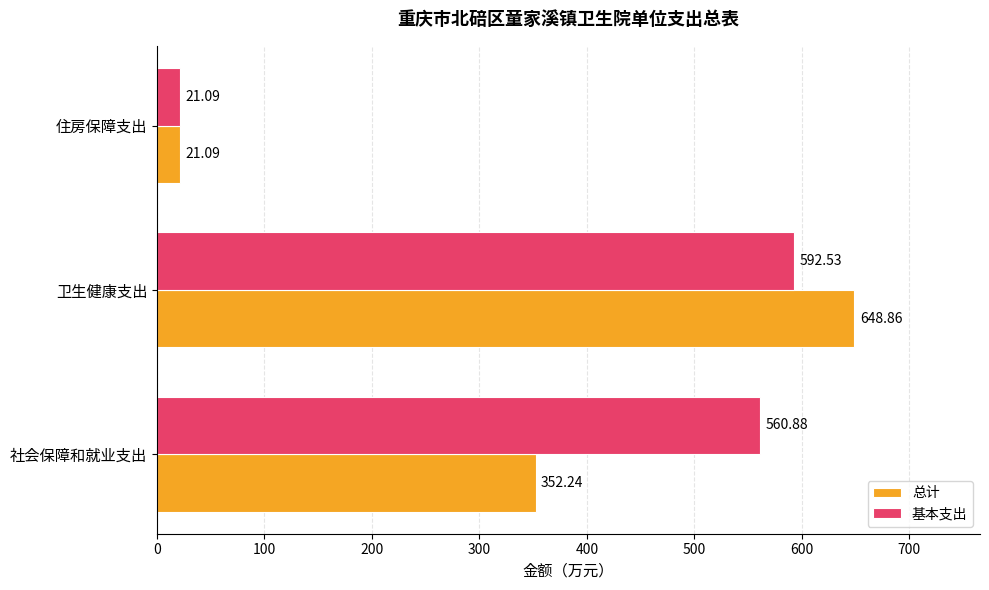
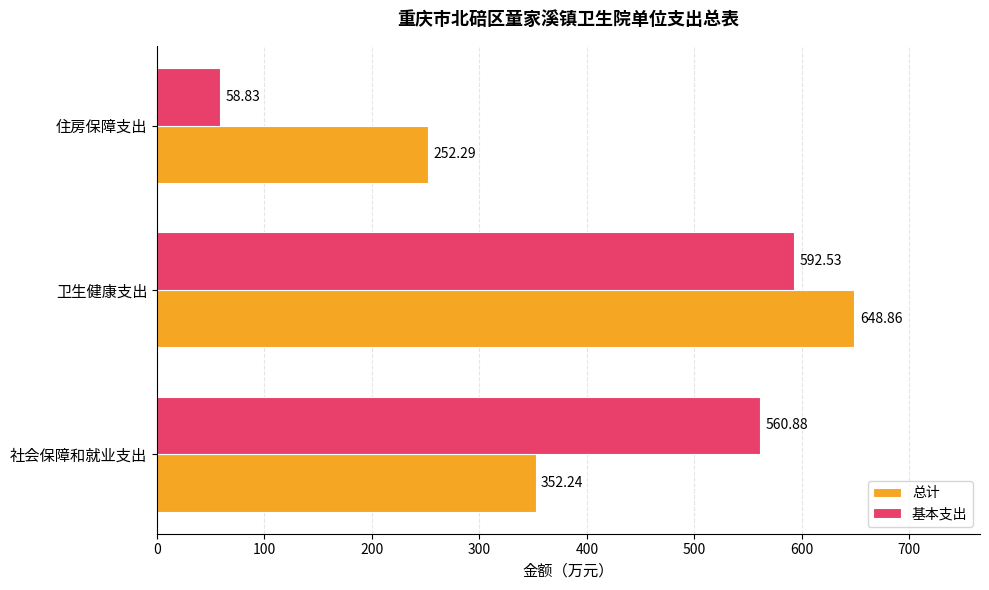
基本支出, 住房保障支出: 21.09 -> 58.83
总计, 住房保障支出: 21.09 -> 252.29
